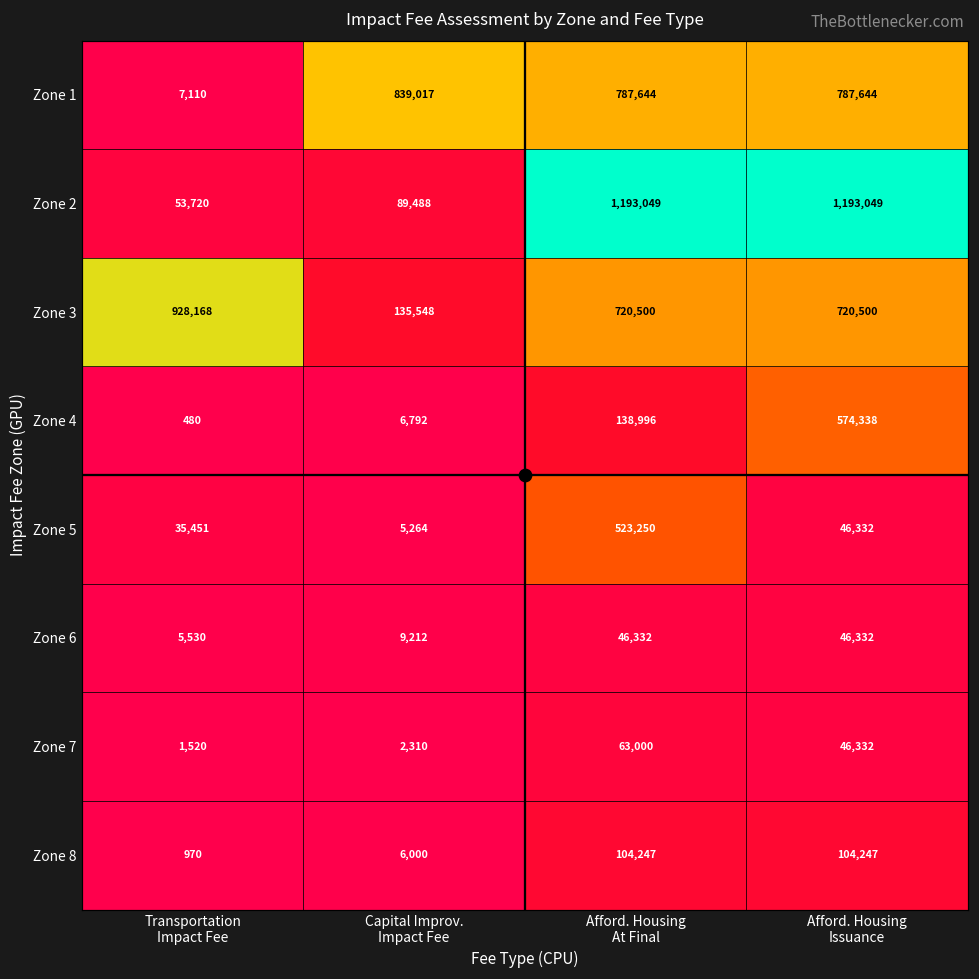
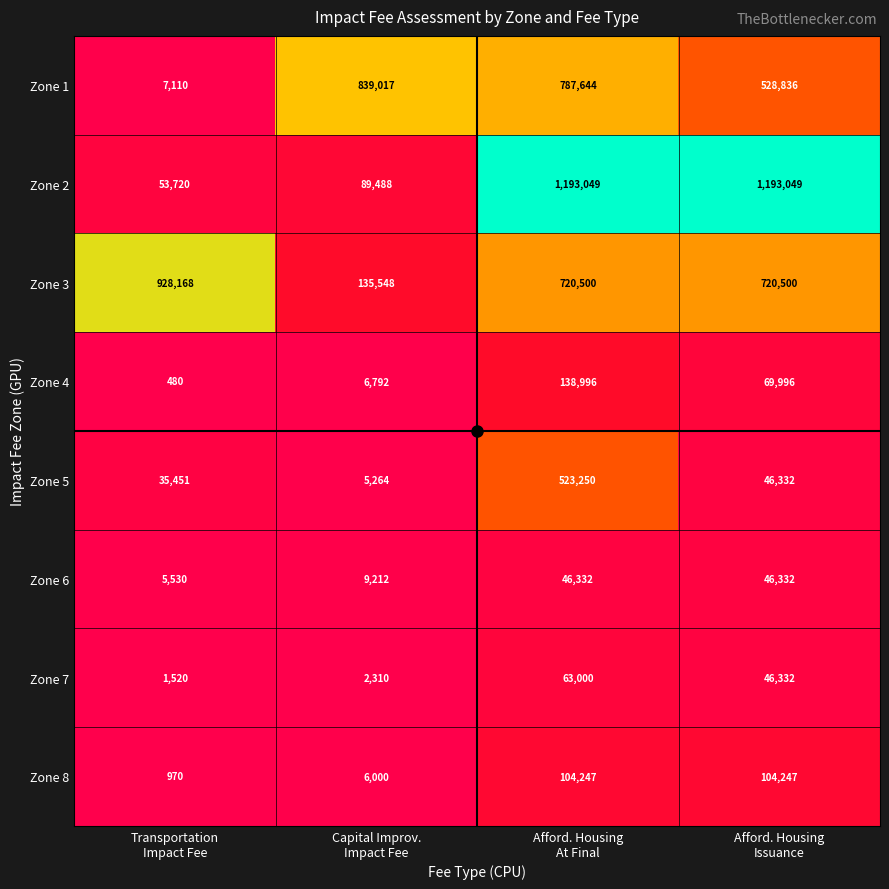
Zone 1, Afford. Housing Issuance: 787,644 -> 528,836
Zone 4, Afford. Housing Issuance: 574,338 -> 69,996
